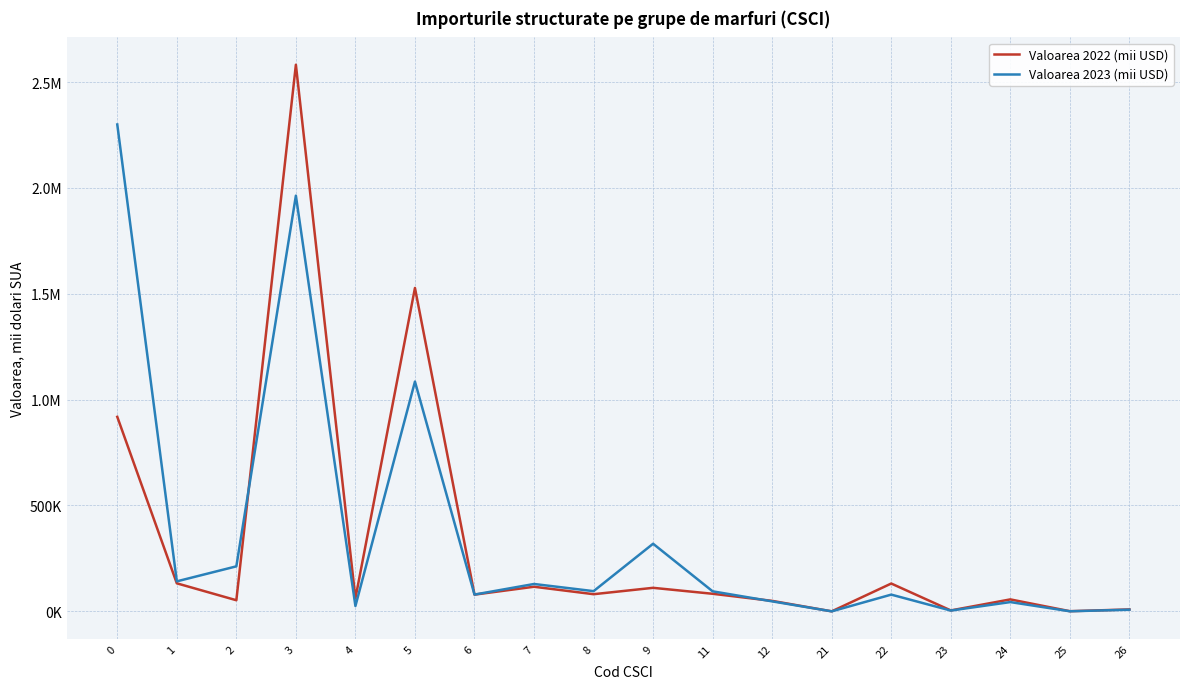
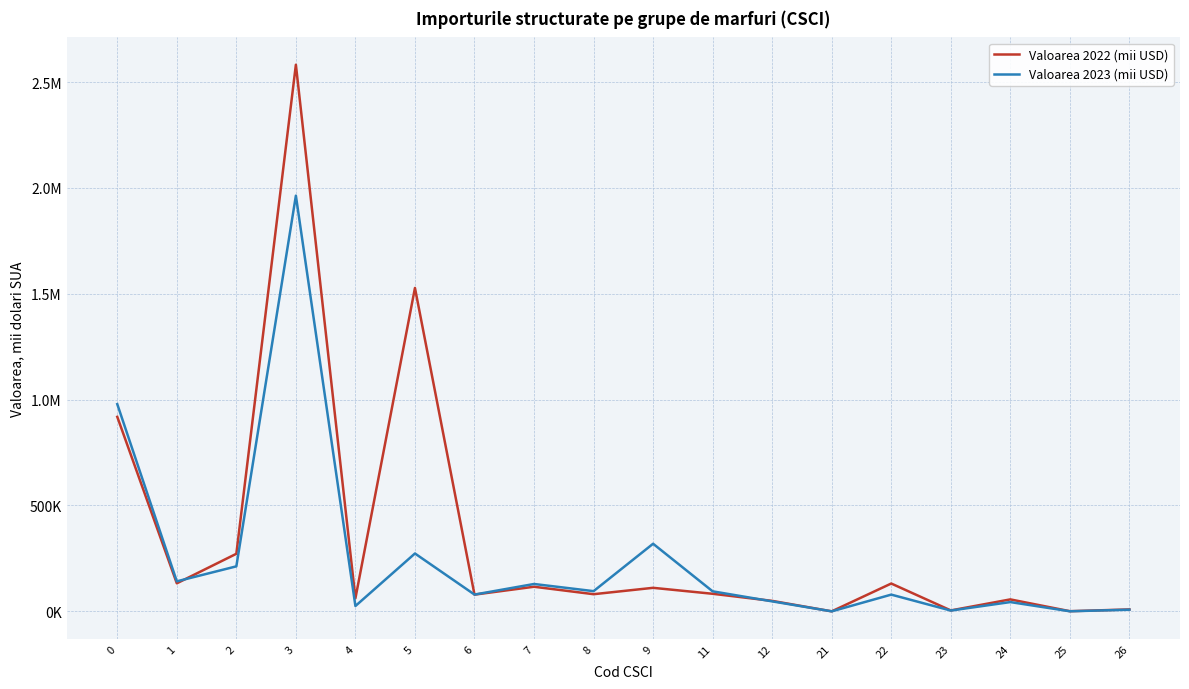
Valoarea 2023 (mii USD), 0: 2300000 -> 980000
Valoarea 2022 (mii USD), 2: 50000 -> 270000
Valoarea 2023 (mii USD), 5: 1090000 -> 270000
